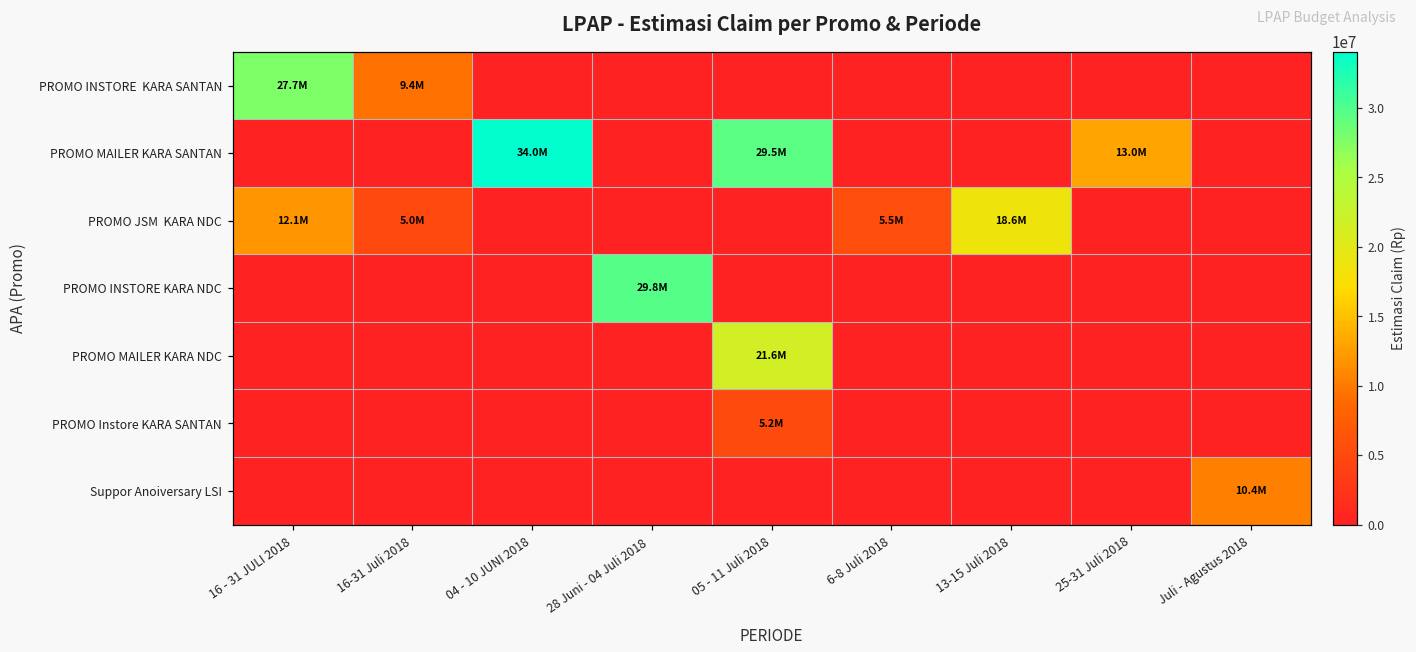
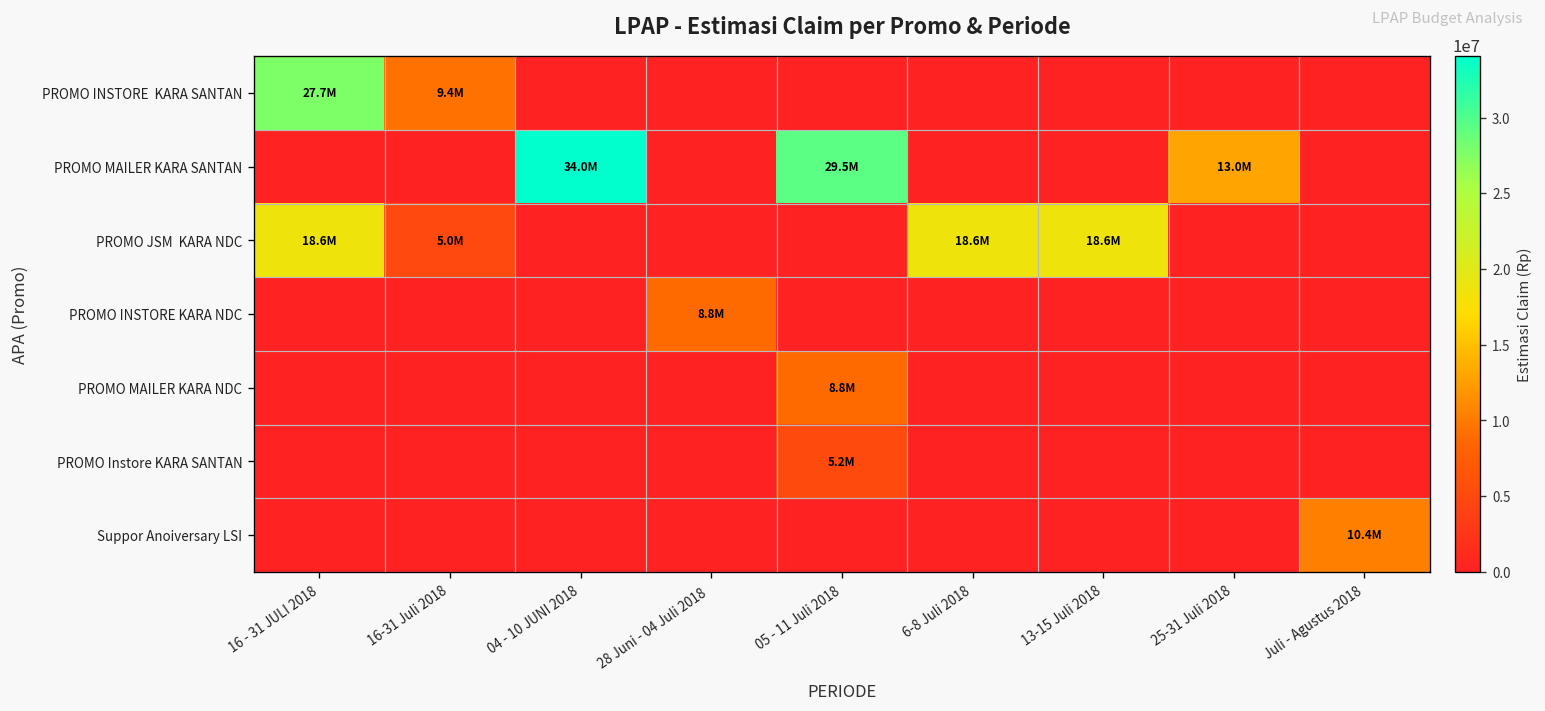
PROMO JSM KARA NDC, 16 - 31 JULI 2018: 12.1M -> 18.6M
PROMO JSM KARA NDC, 6-8 Juli 2018: 5.5M -> 18.6M
PROMO INSTORE KARA NDC, 28 Juni - 04 Juli 2018: 29.8M -> 8.8M
PROMO MAILER KARA NDC, 05 - 11 Juli 2018: 21.6M -> 8.8M
